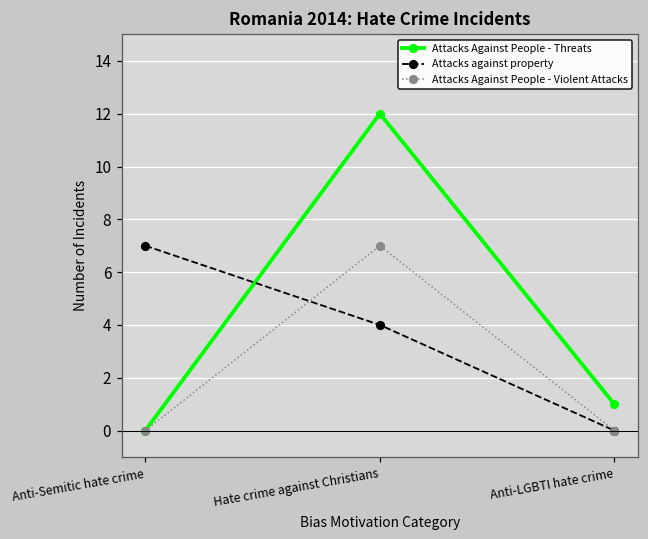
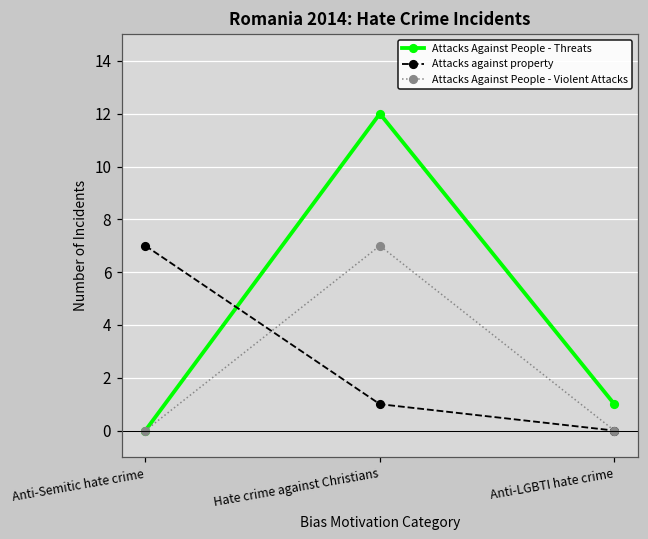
Attacks against property, Hate crime against Christians: 4 -> 1
